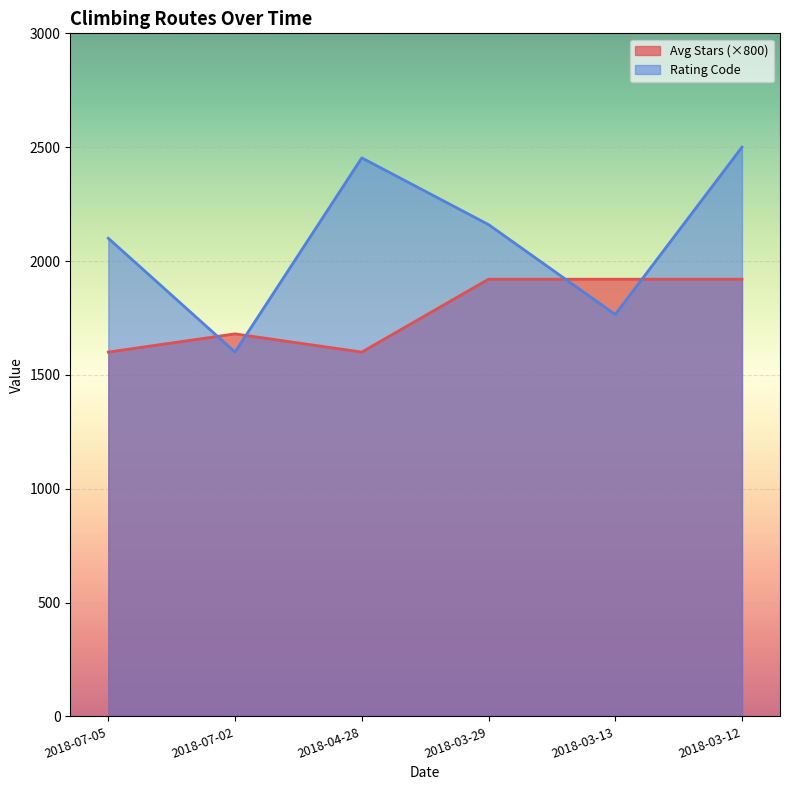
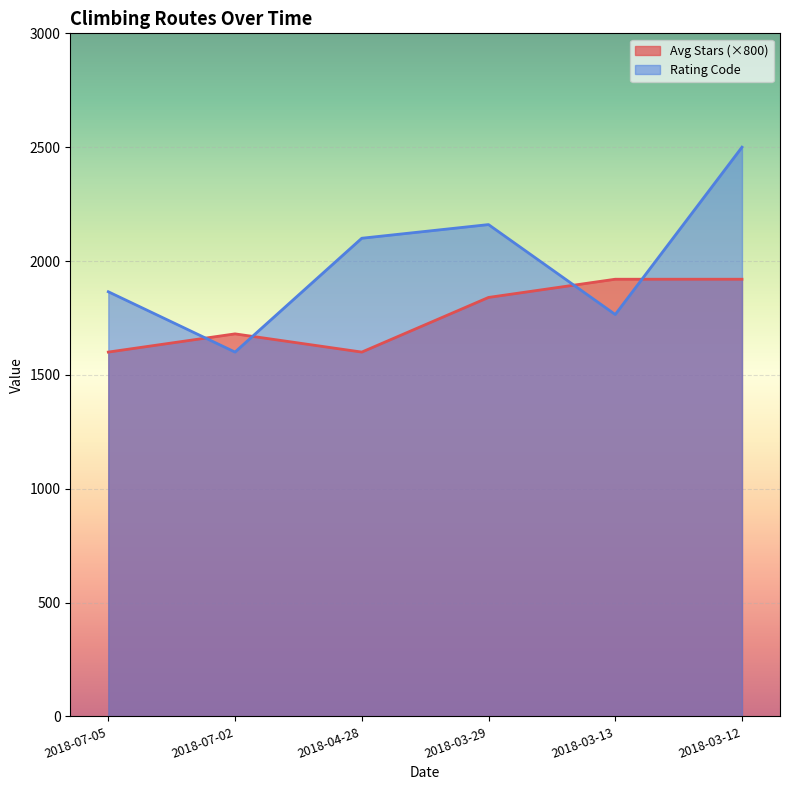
Rating Code, 2018-07-05: 2100 -> 1870
Rating Code, 2018-04-28: 2450 -> 2100
Avg Stars (×800), 2018-03-29: 1920 -> 1840
